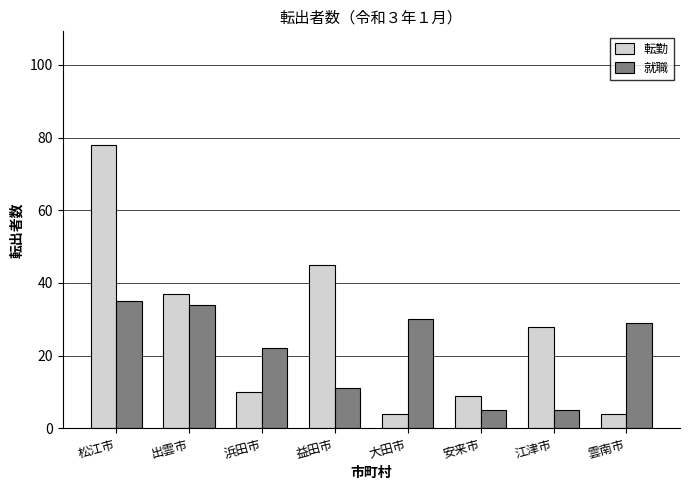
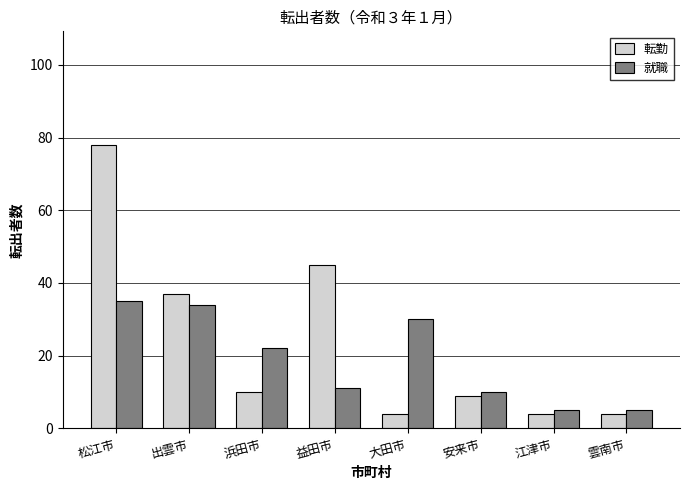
就職, 安来市: 5 -> 10
転勤, 江津市: 28 -> 4
就職, 雲南市: 29 -> 5
